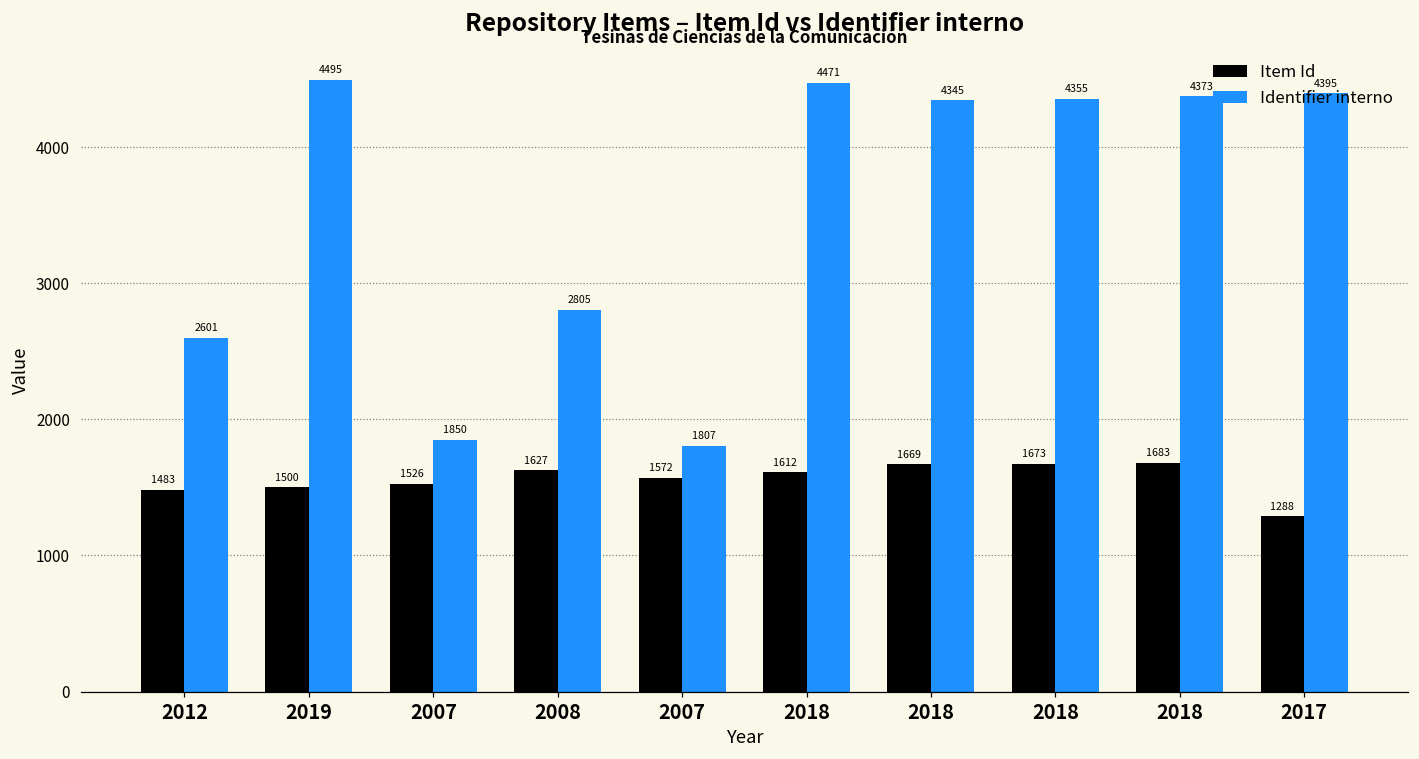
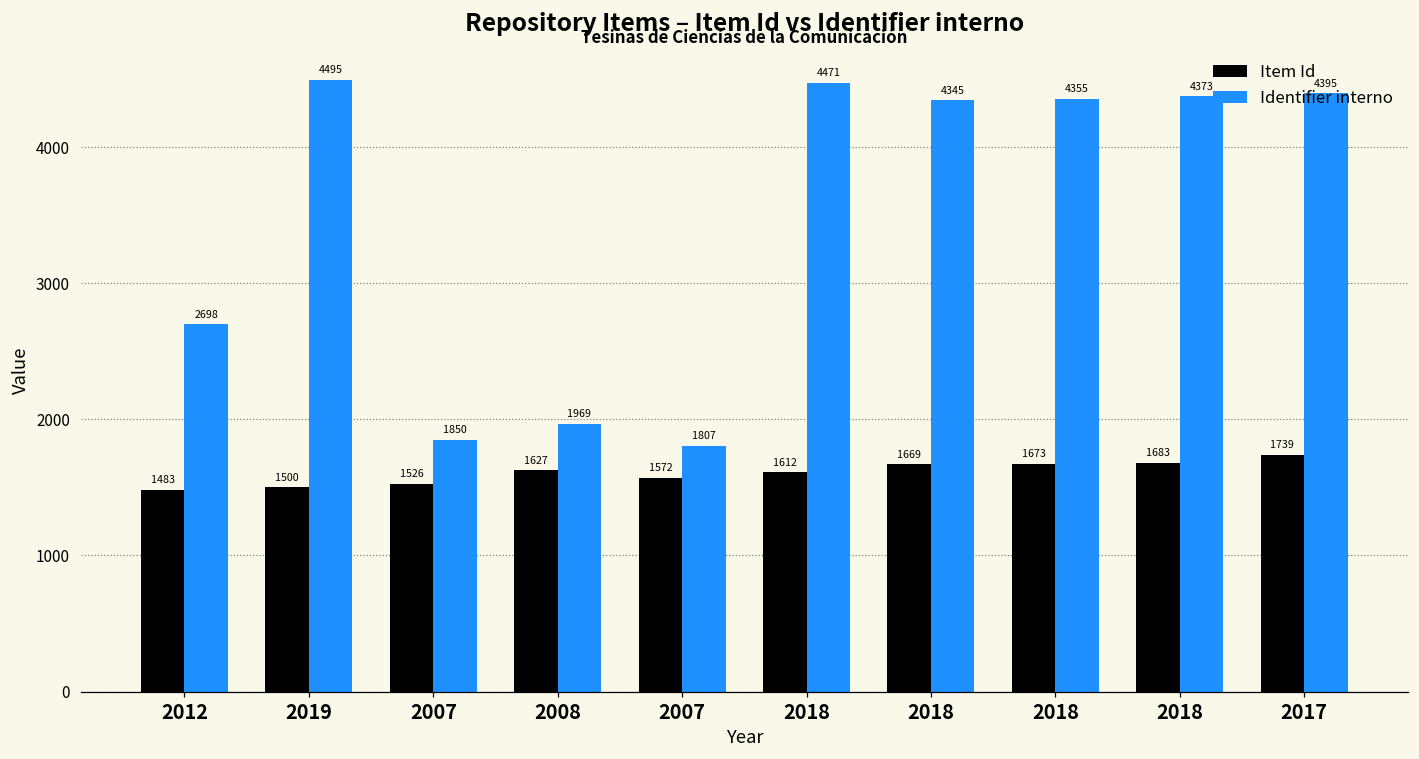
Identifier interno, 2012: 2601 -> 2698
Identifier interno, 2008: 2805 -> 1969
Item Id, 2017: 1288 -> 1739
